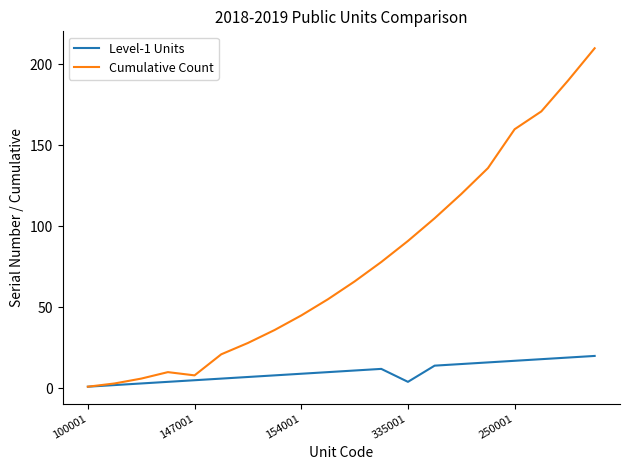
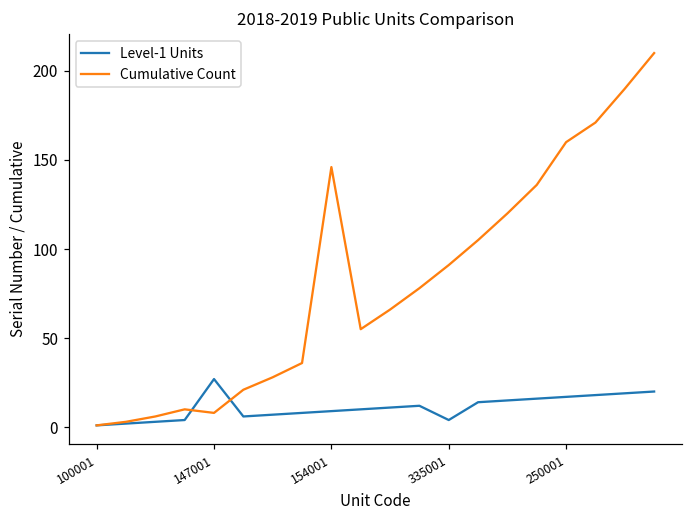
Level-1 Units, 147001: 5 -> 27
Cumulative Count, 154001: 45 -> 146
